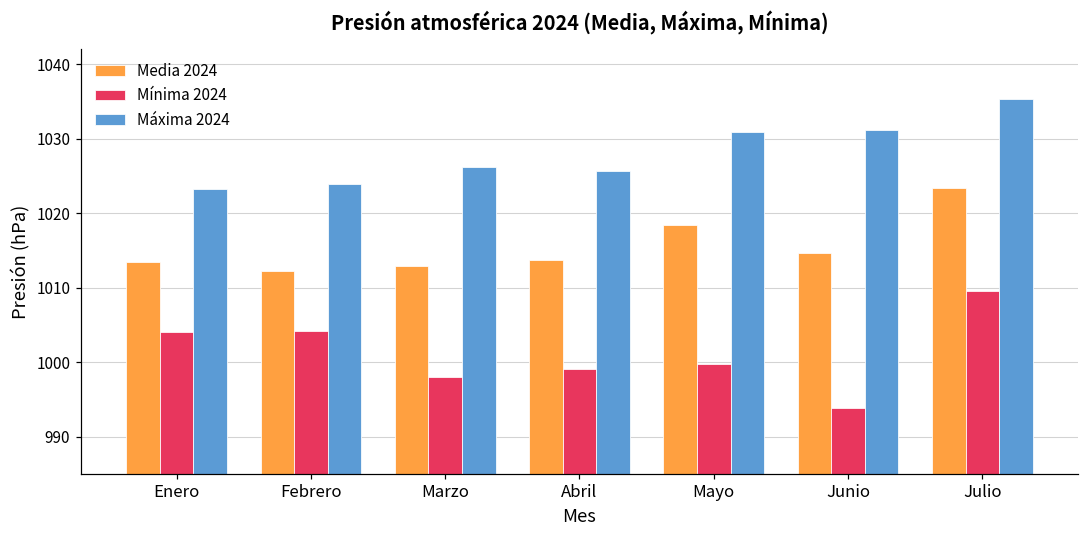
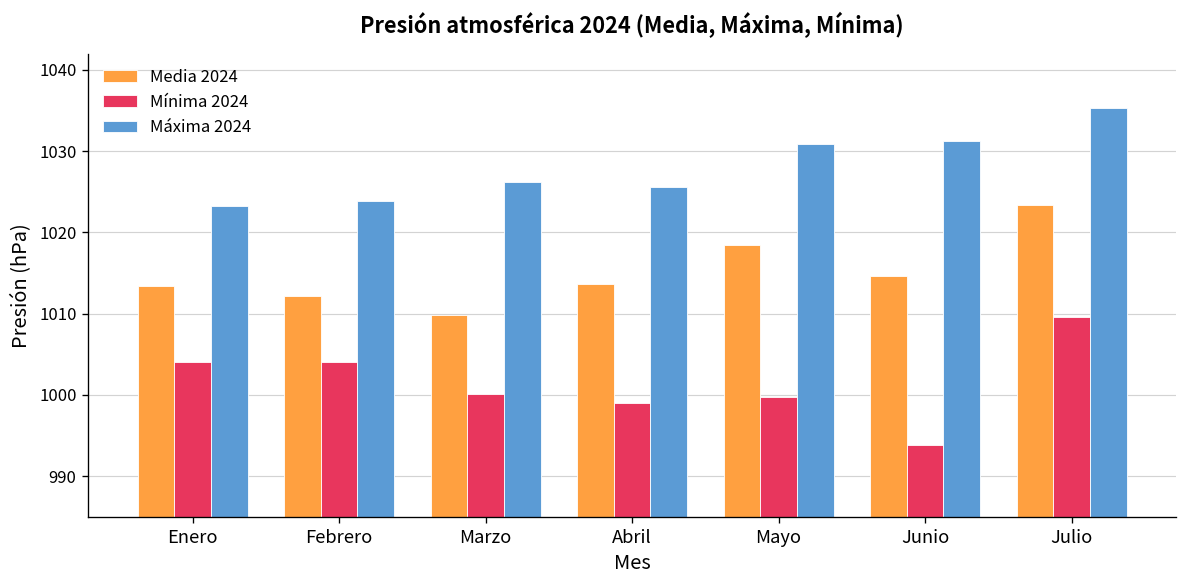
Media 2024, Marzo: 1013 -> 1010
Mínima 2024, Marzo: 998 -> 1000
